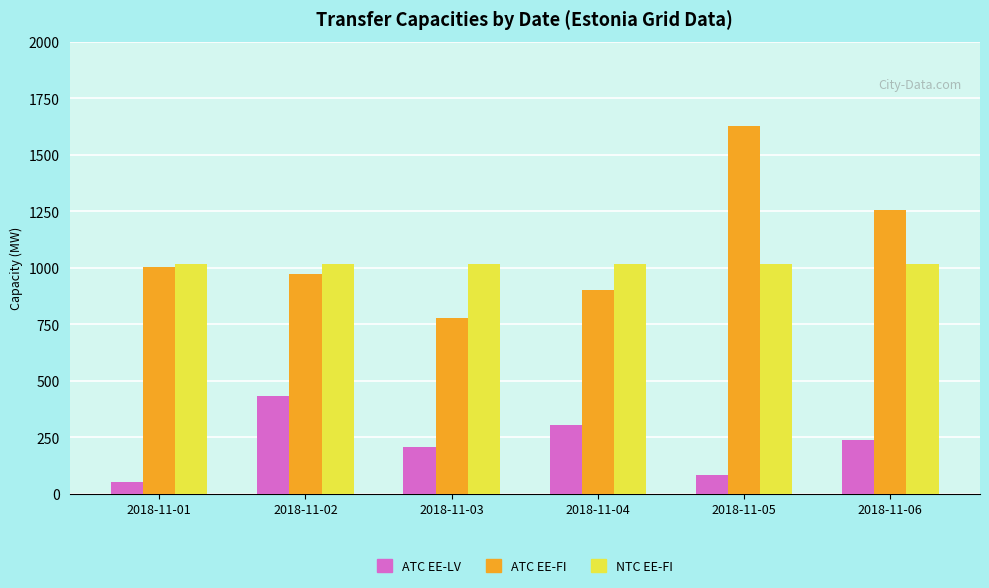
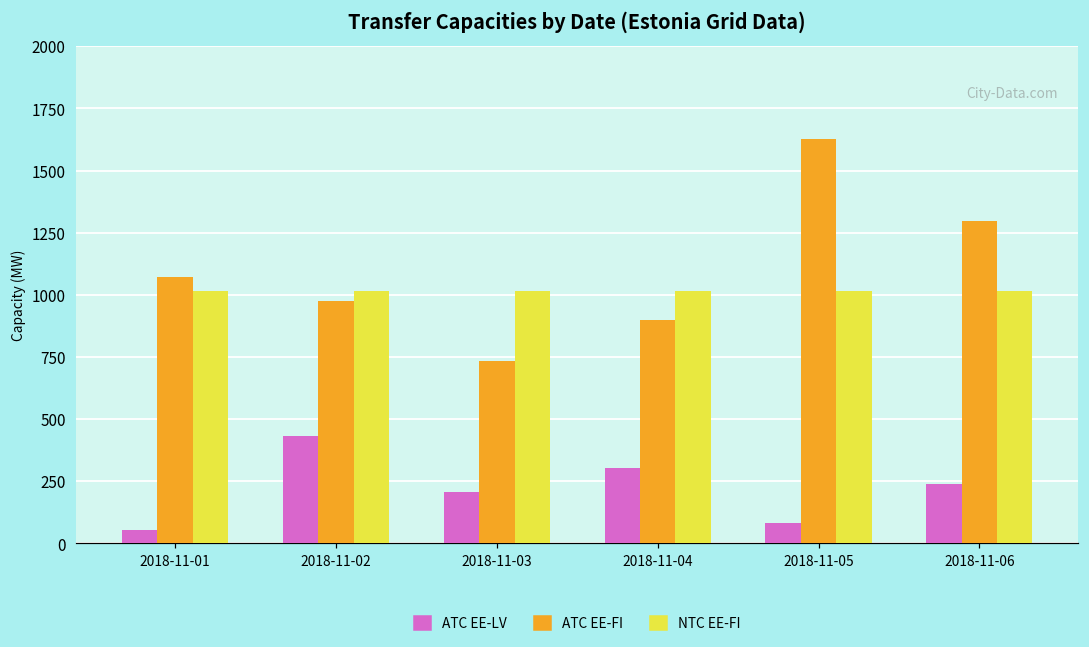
ATC EE-FI, 2018-11-01: 1000 -> 1070
ATC EE-FI, 2018-11-03: 780 -> 730
ATC EE-FI, 2018-11-06: 1260 -> 1300
